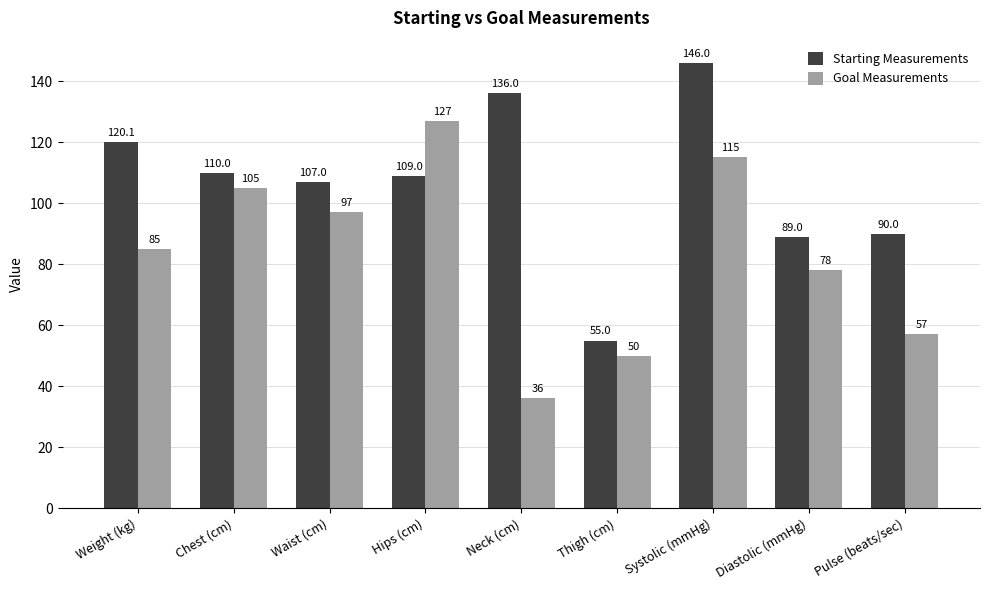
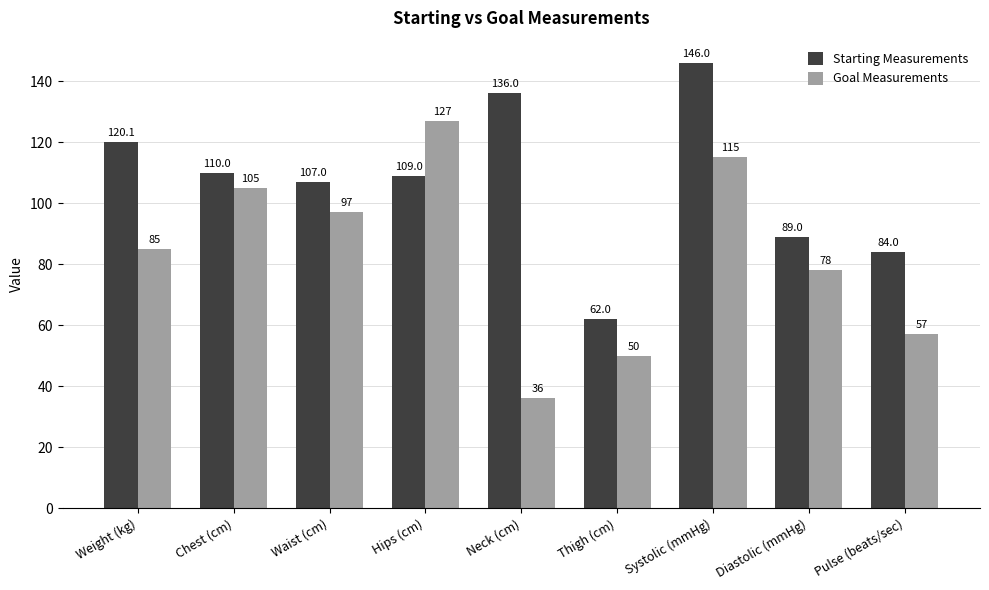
Starting Measurements, Thigh (cm): 55.0 -> 62.0
Starting Measurements, Pulse (beats/sec): 90.0 -> 84.0
